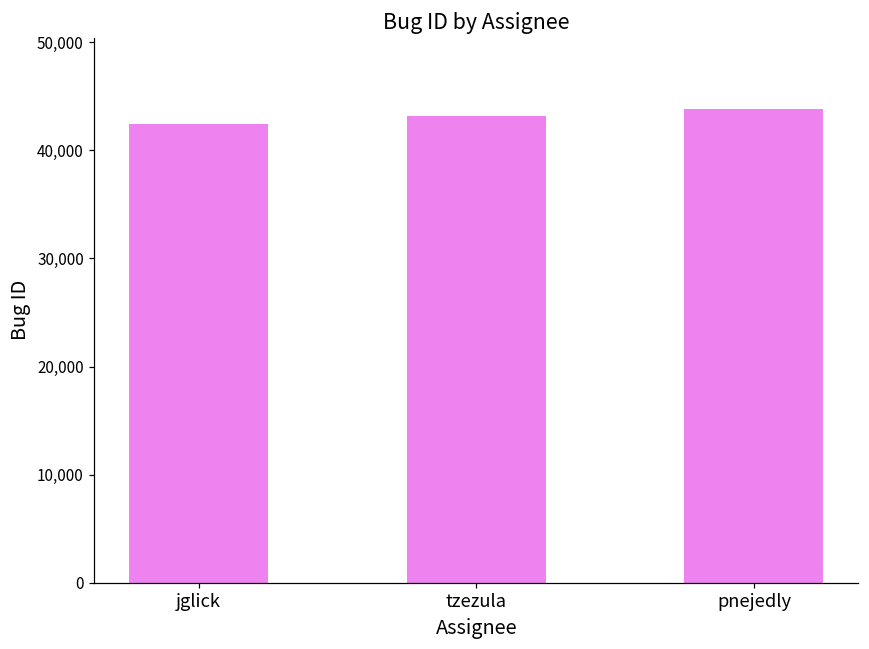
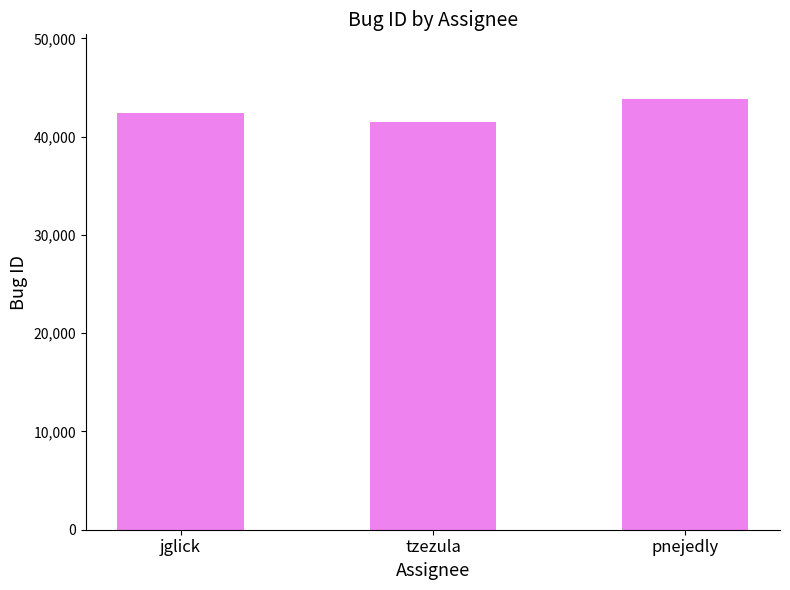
tzezula: 43,000 -> 42,000
